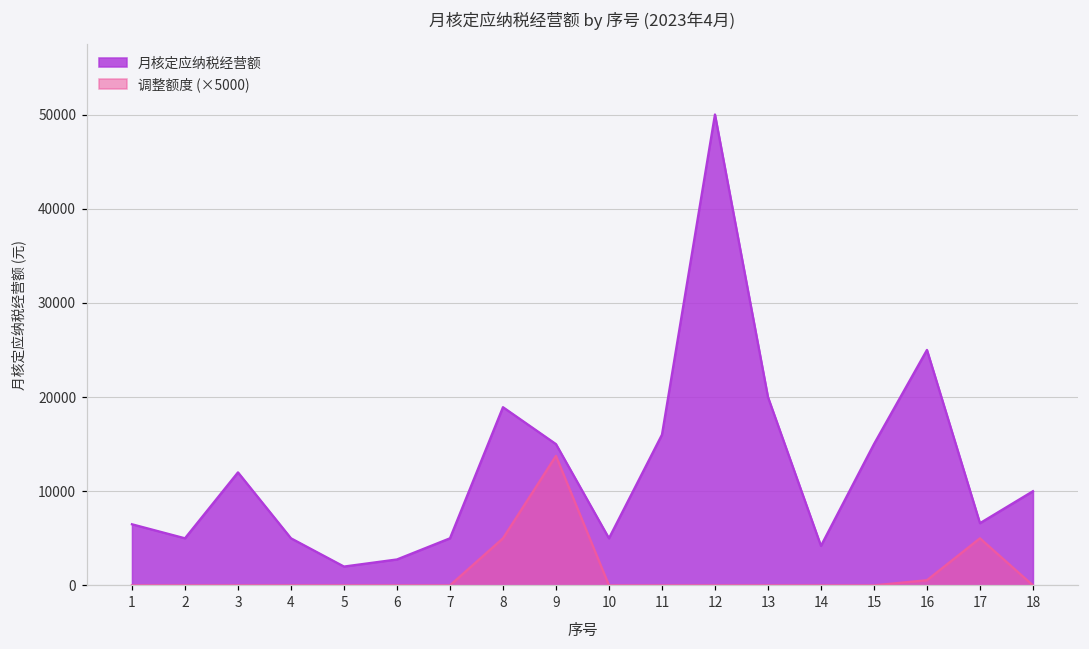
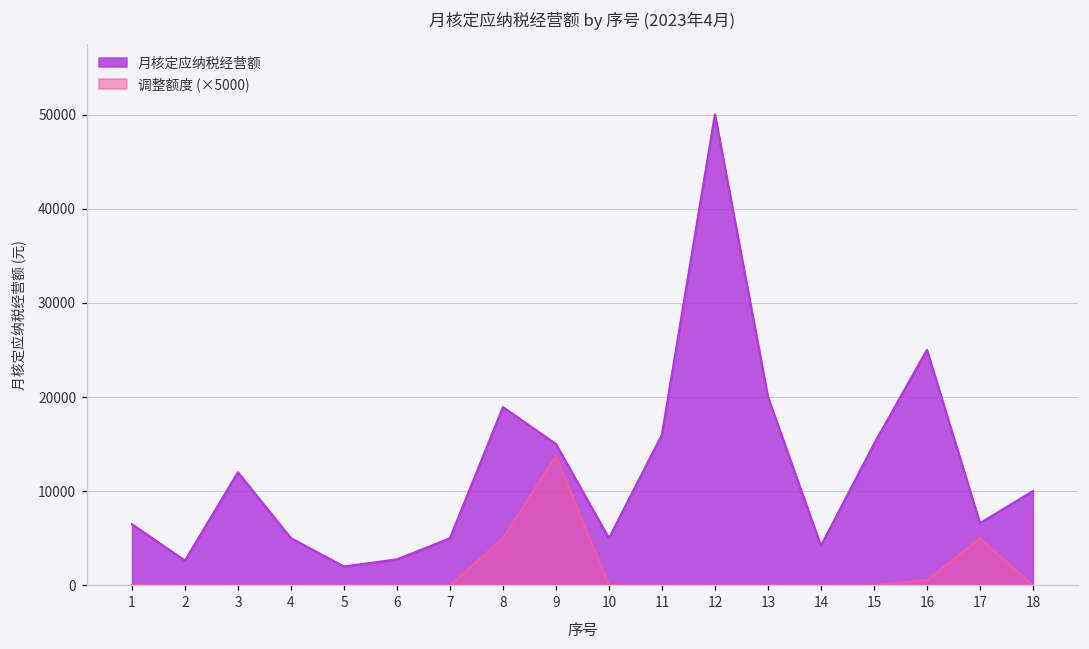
月核定应纳税经营额, 2: 5000 -> 3000
